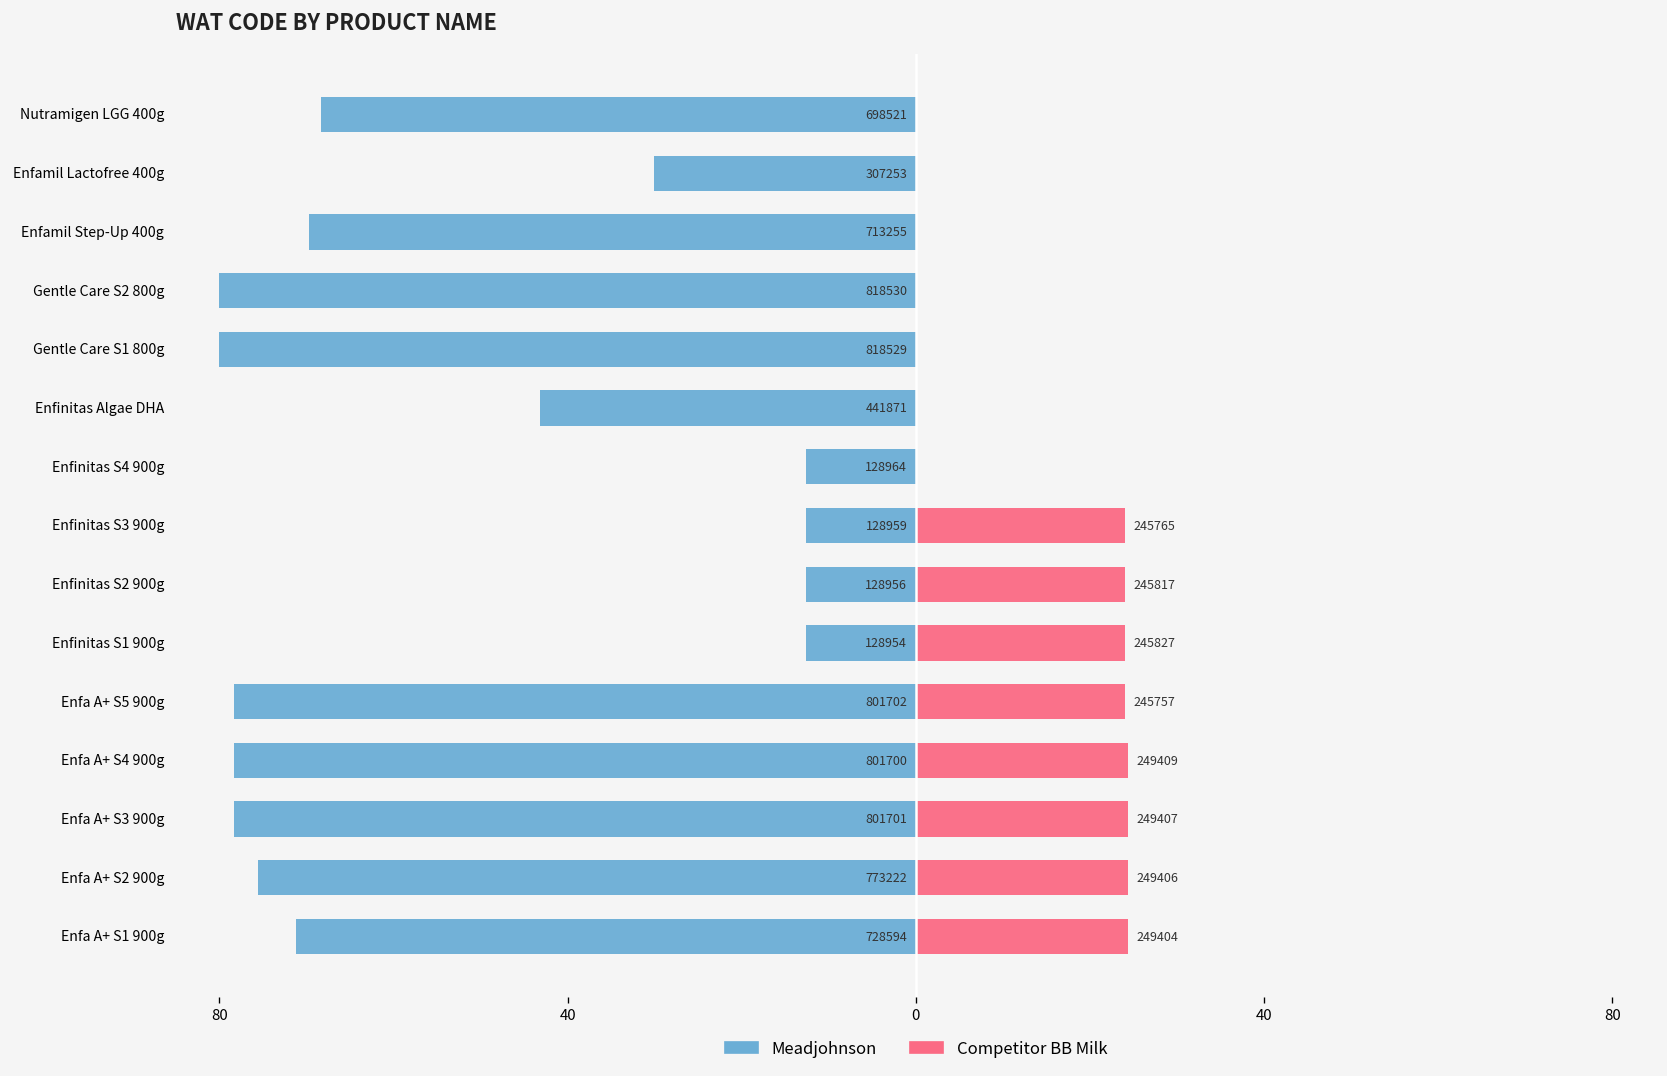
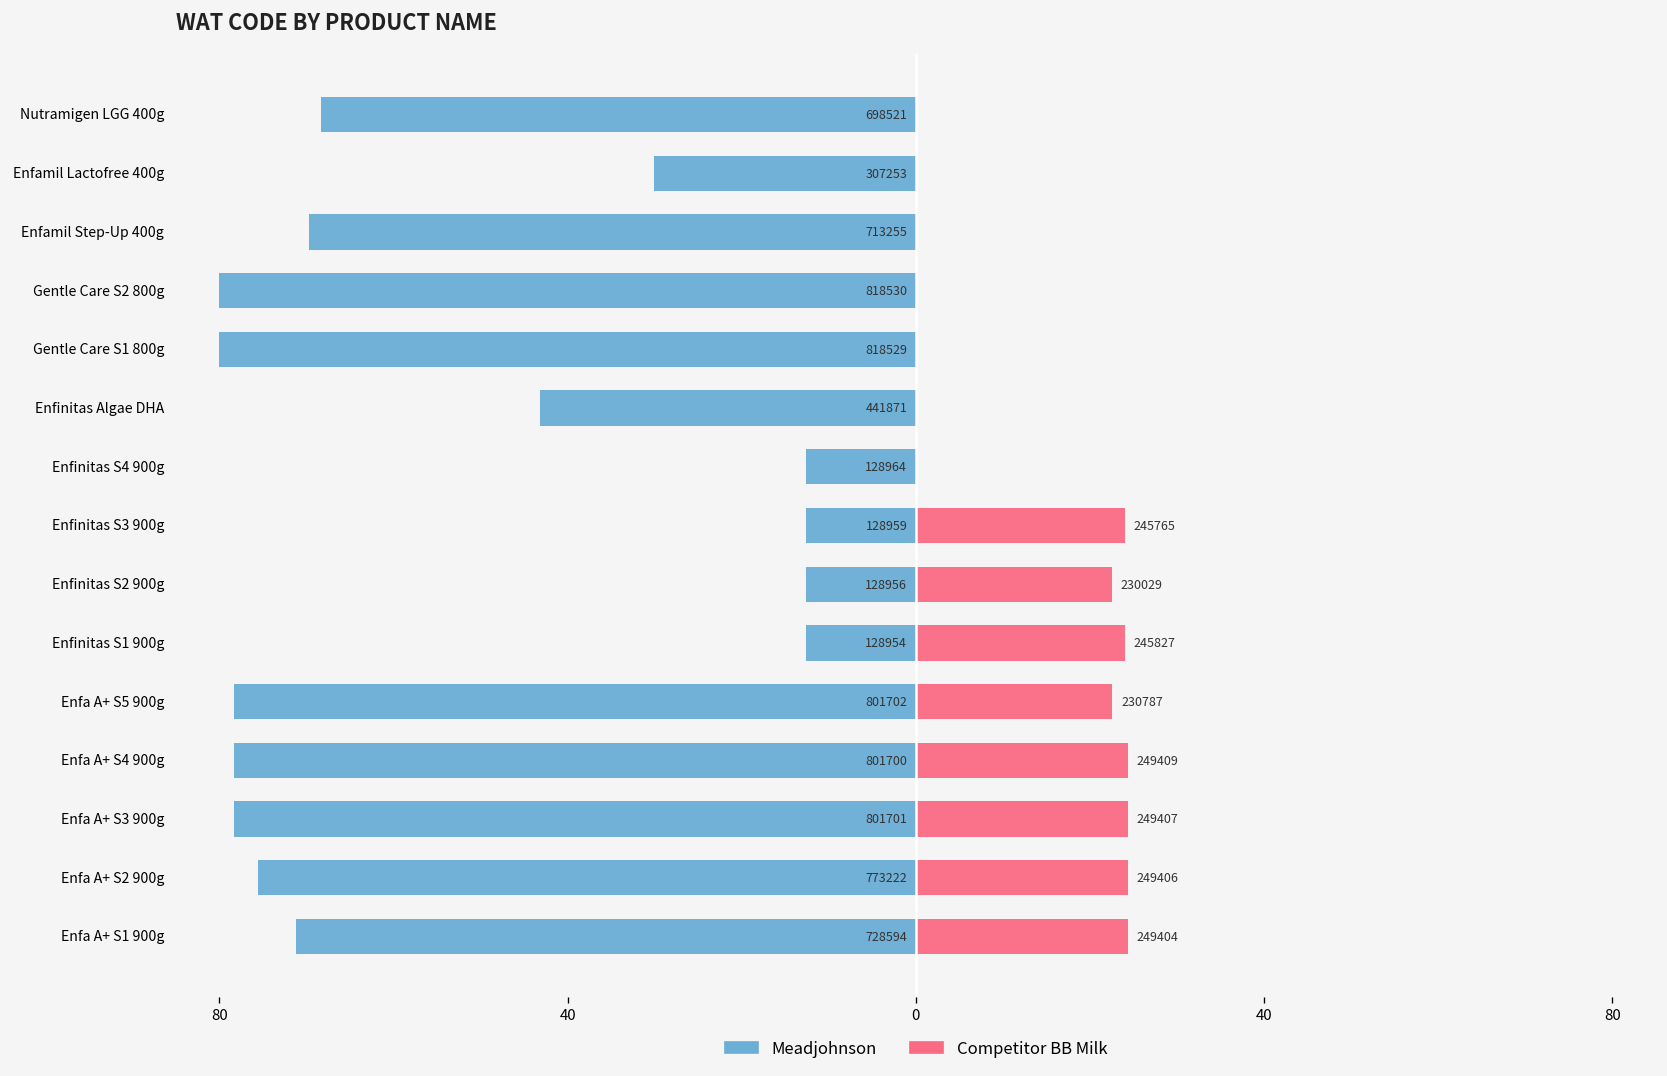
Competitor BB Milk, Enfinitas S2 900g: 245817 -> 230029
Competitor BB Milk, Enfa A+ S5 900g: 245757 -> 230787
